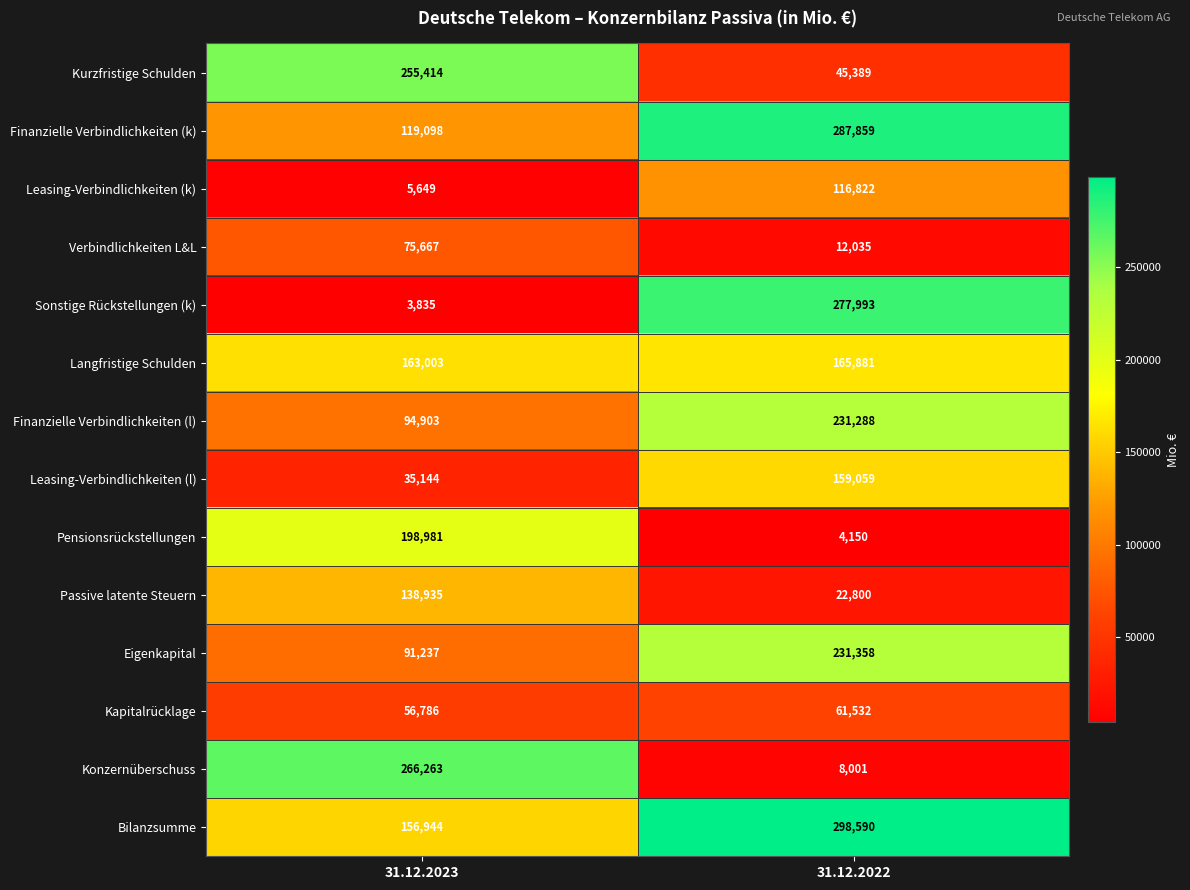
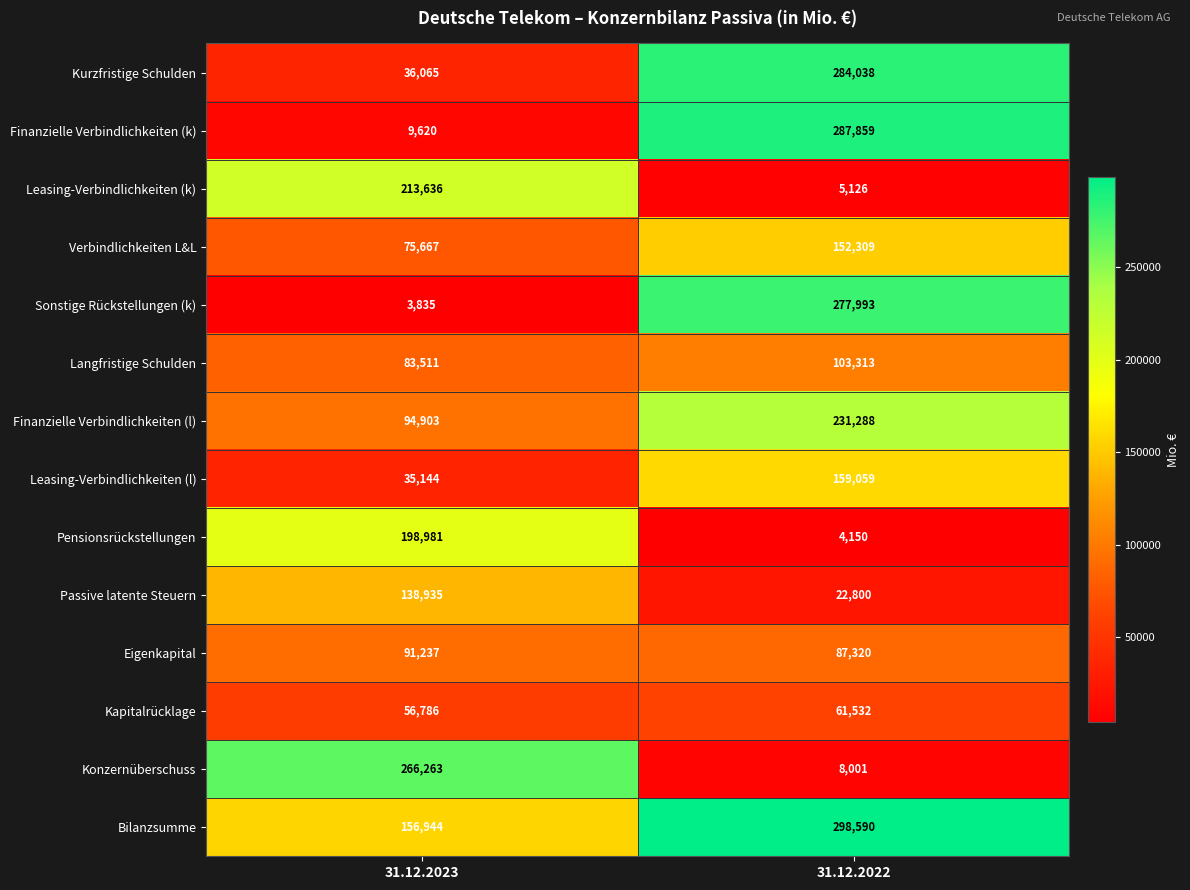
Kurzfristige Schulden, 31.12.2023: 255,414 -> 36,065
Kurzfristige Schulden, 31.12.2022: 45,389 -> 284,038
Finanzielle Verbindlichkeiten (k), 31.12.2023: 119,098 -> 9,620
Leasing-Verbindlichkeiten (k), 31.12.2023: 5,649 -> 213,636
Leasing-Verbindlichkeiten (k), 31.12.2022: 116,822 -> 5,126
Verbindlichkeiten L&L, 31.12.2022: 12,035 -> 152,309
Langfristige Schulden, 31.12.2023: 163,003 -> 83,511
Langfristige Schulden, 31.12.2022: 165,881 -> 103,313
Eigenkapital, 31.12.2022: 231,358 -> 87,320
